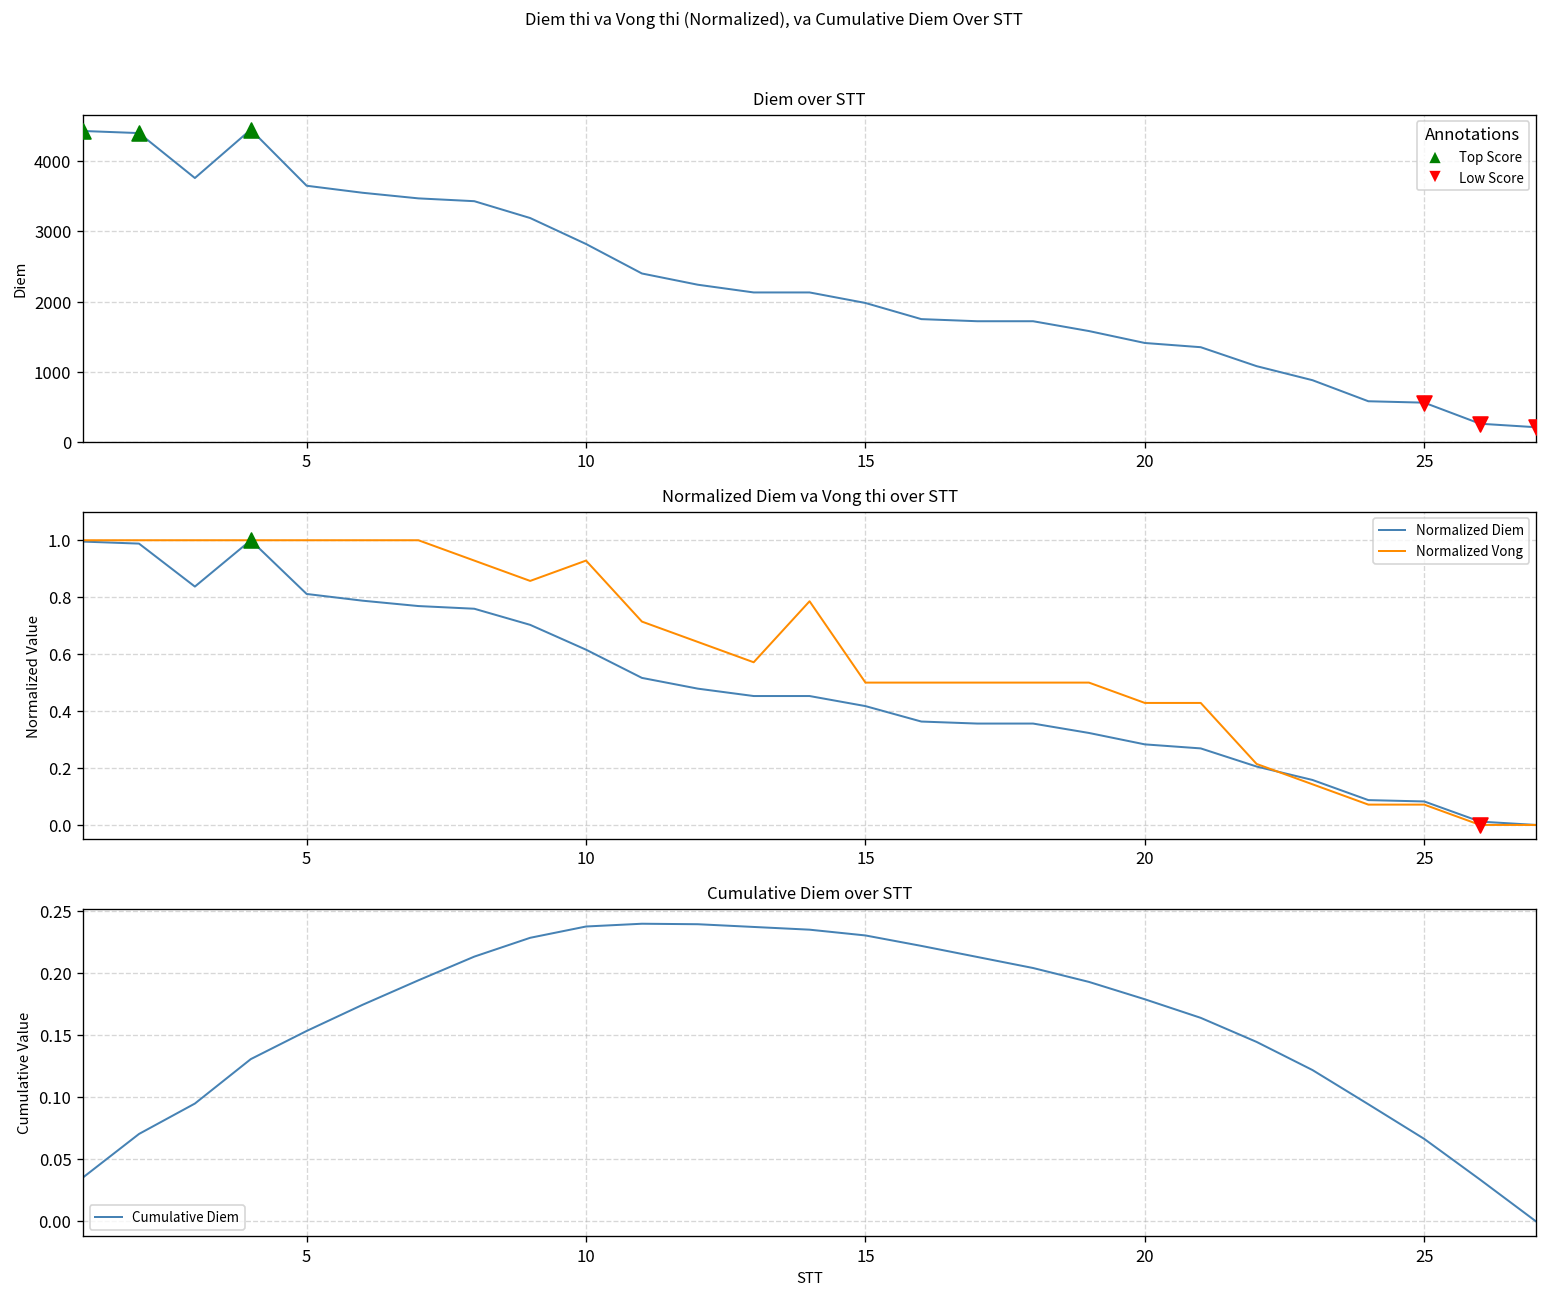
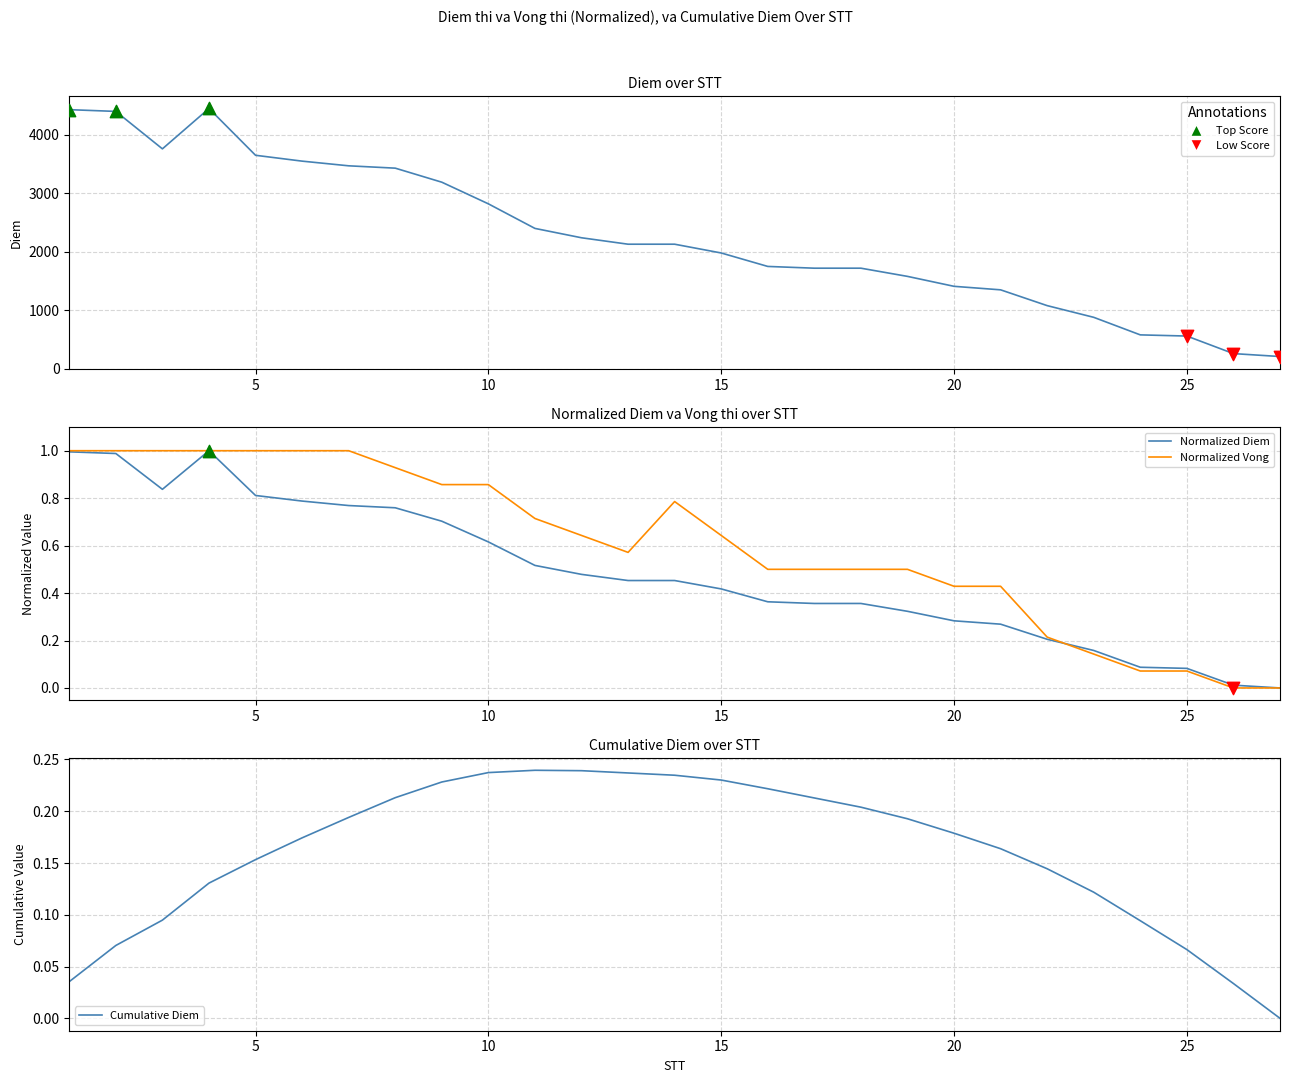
Normalized Diem va Vong thi over STT, Normalized Vong, 10: 0.93 -> 0.86
Normalized Diem va Vong thi over STT, Normalized Vong, 15: 0.50 -> 0.64
